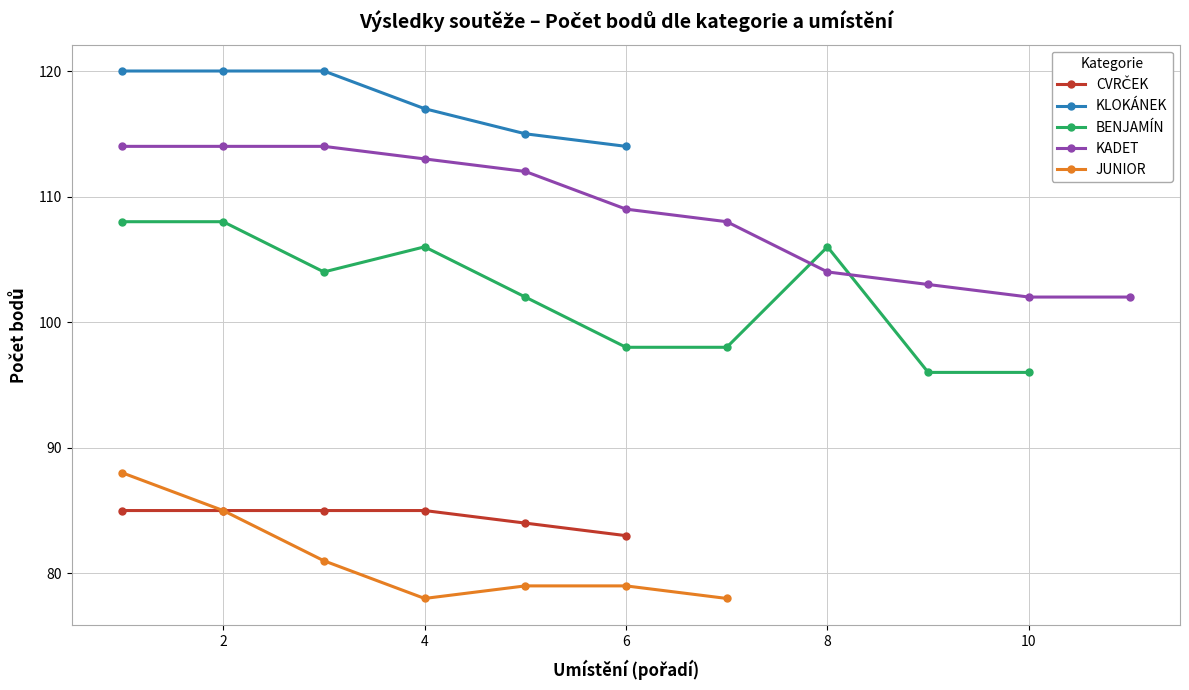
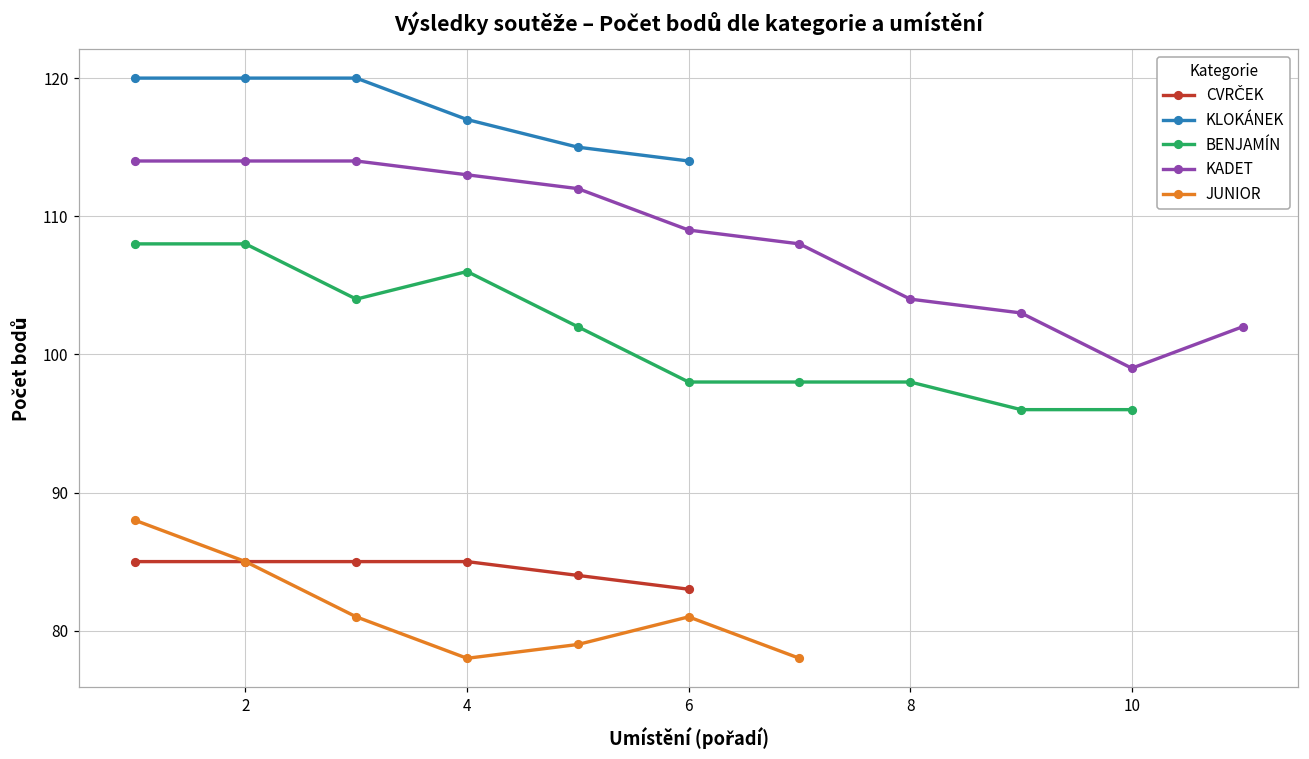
JUNIOR, 6: 79 -> 81
BENJAMÍN, 8: 106 -> 98
KADET, 10: 102 -> 99
